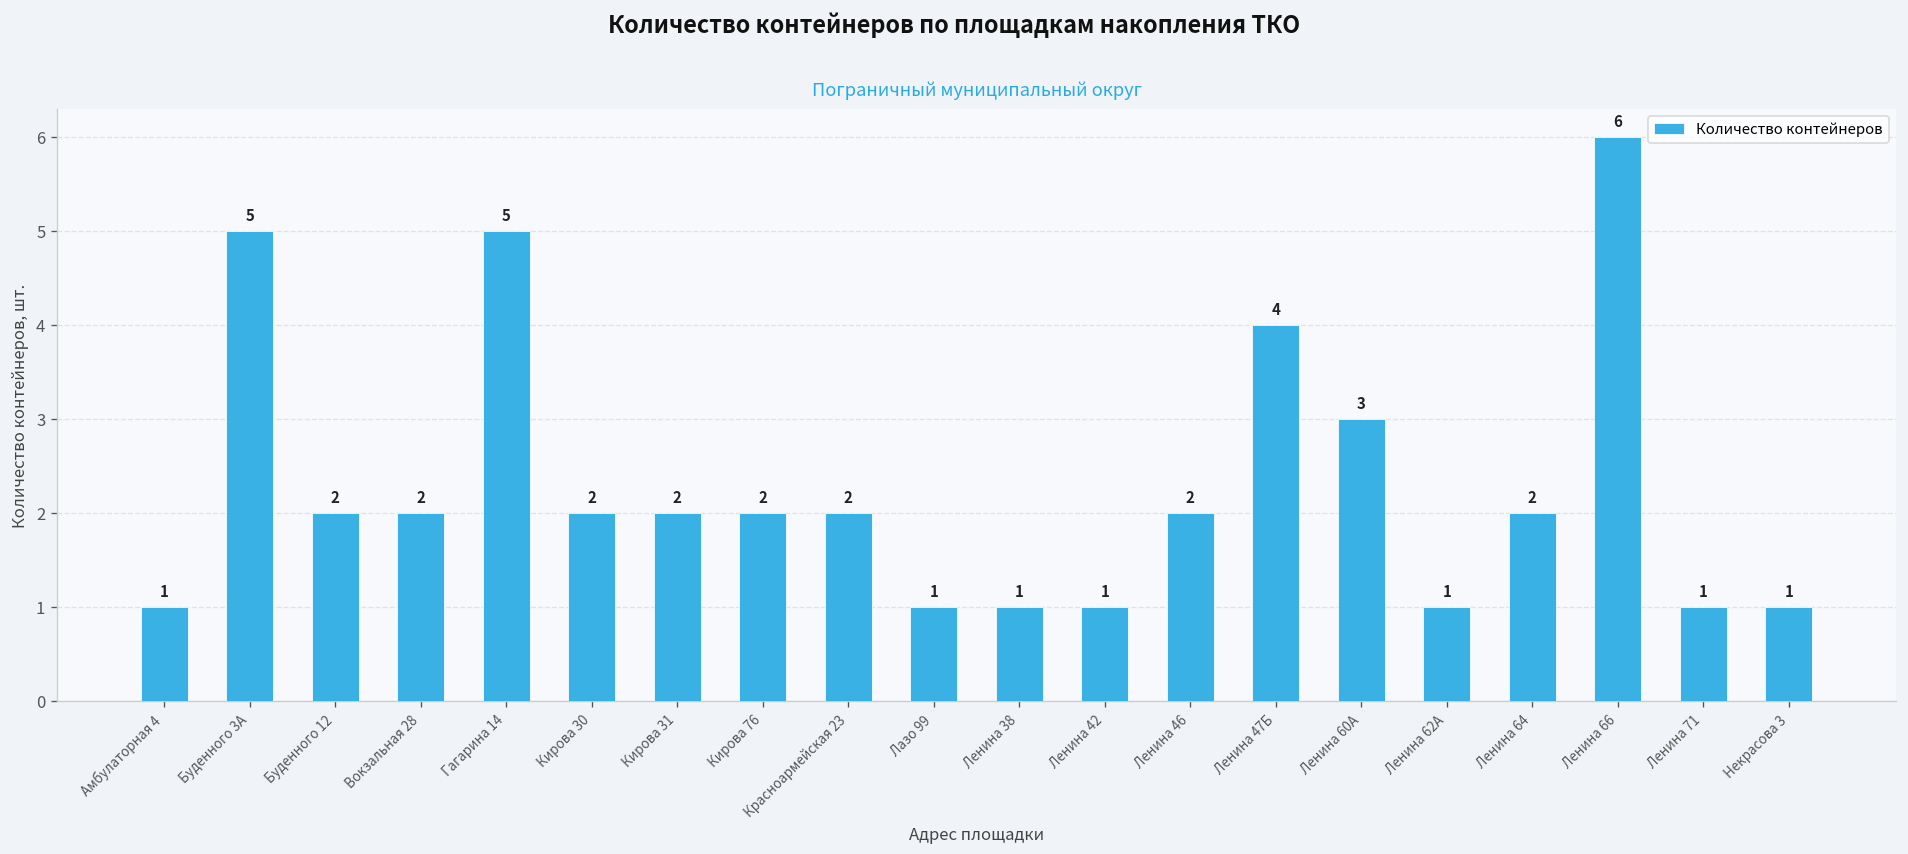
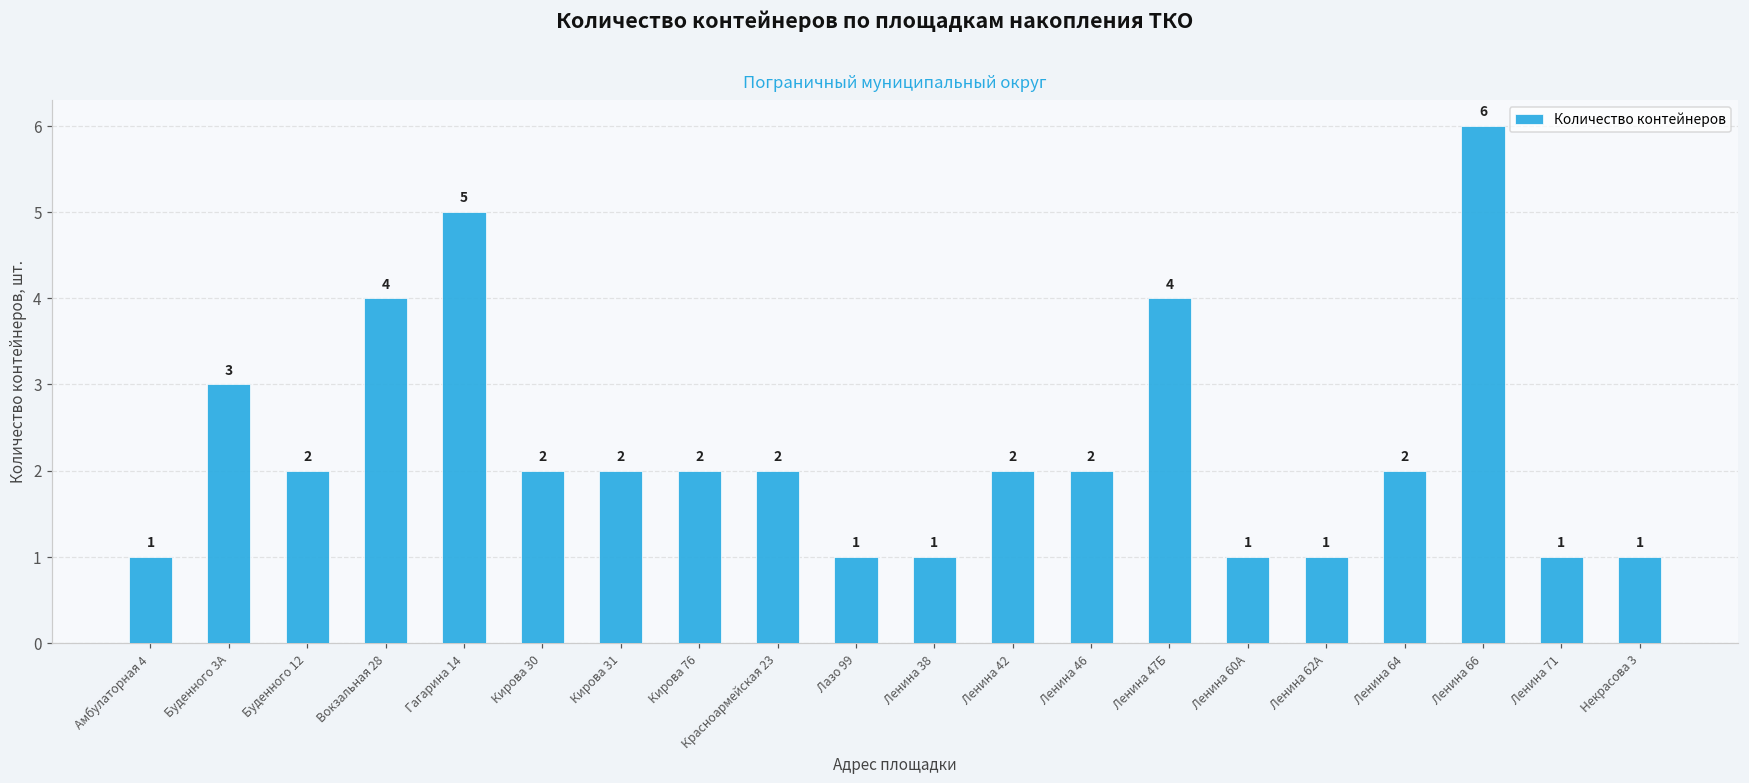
Буденного 3А: 5 -> 3
Вокзальная 28: 2 -> 4
Ленина 42: 1 -> 2
Ленина 60А: 3 -> 1
